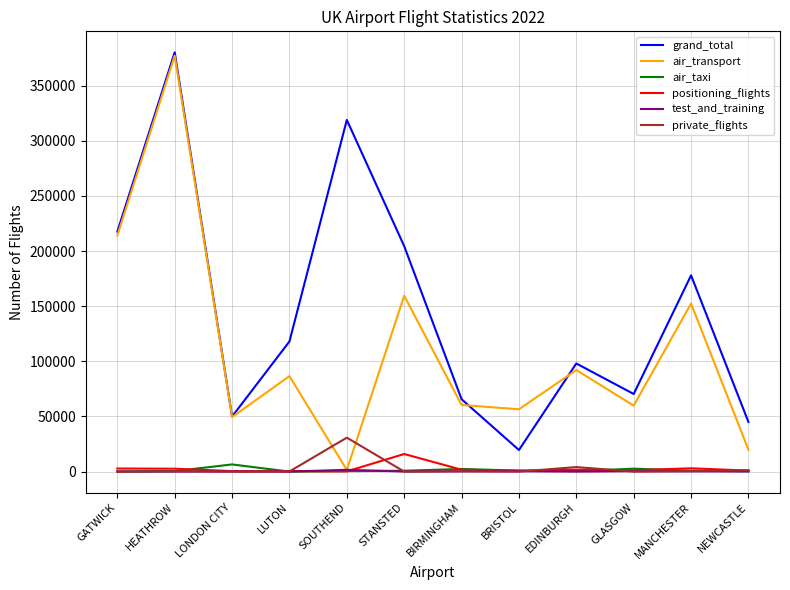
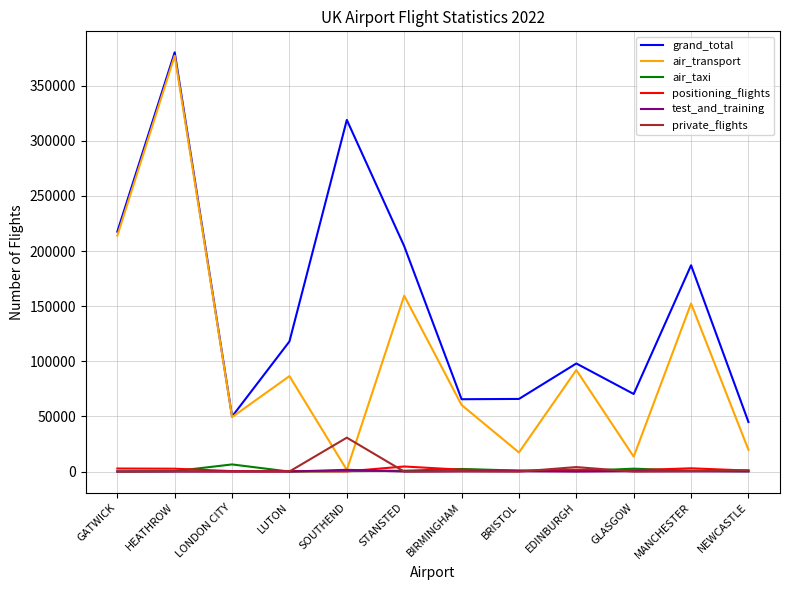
positioning_flights, STANSTED: 16000 -> 5000
grand_total, BRISTOL: 20000 -> 66000
air_transport, BRISTOL: 57000 -> 17000
air_transport, GLASGOW: 60000 -> 14000
grand_total, MANCHESTER: 178000 -> 187000
